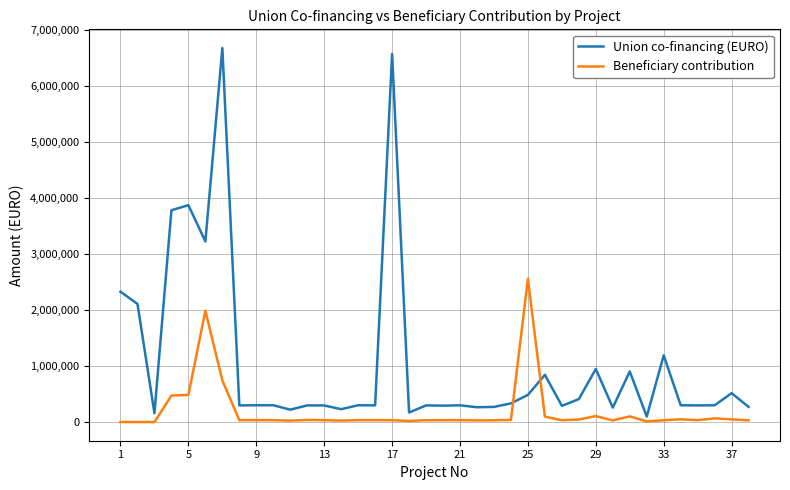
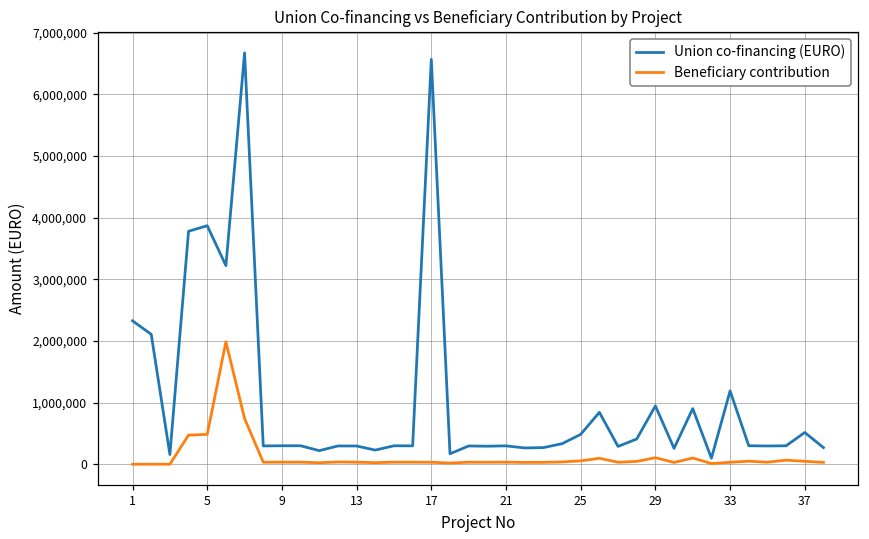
Beneficiary contribution, 25: 2,600,000 -> 100,000
